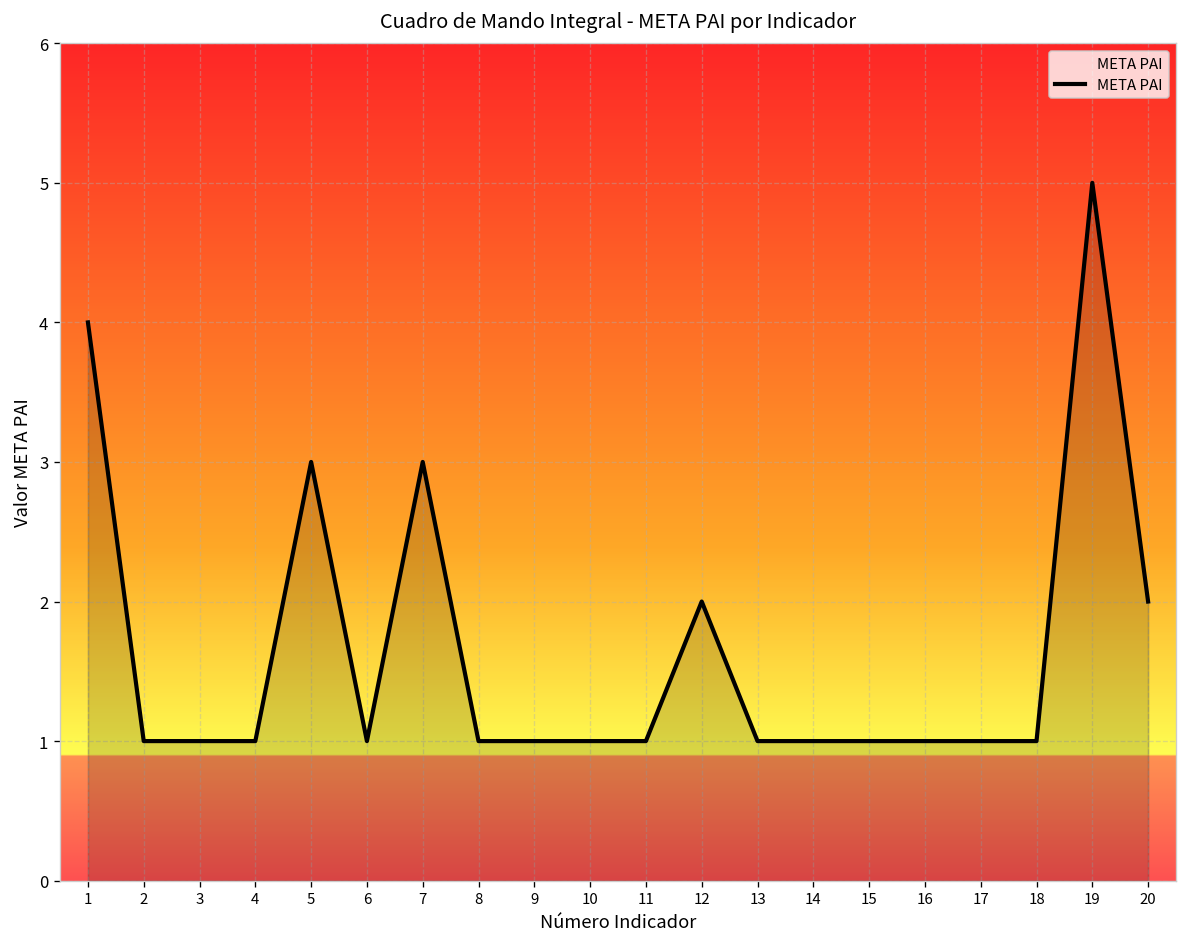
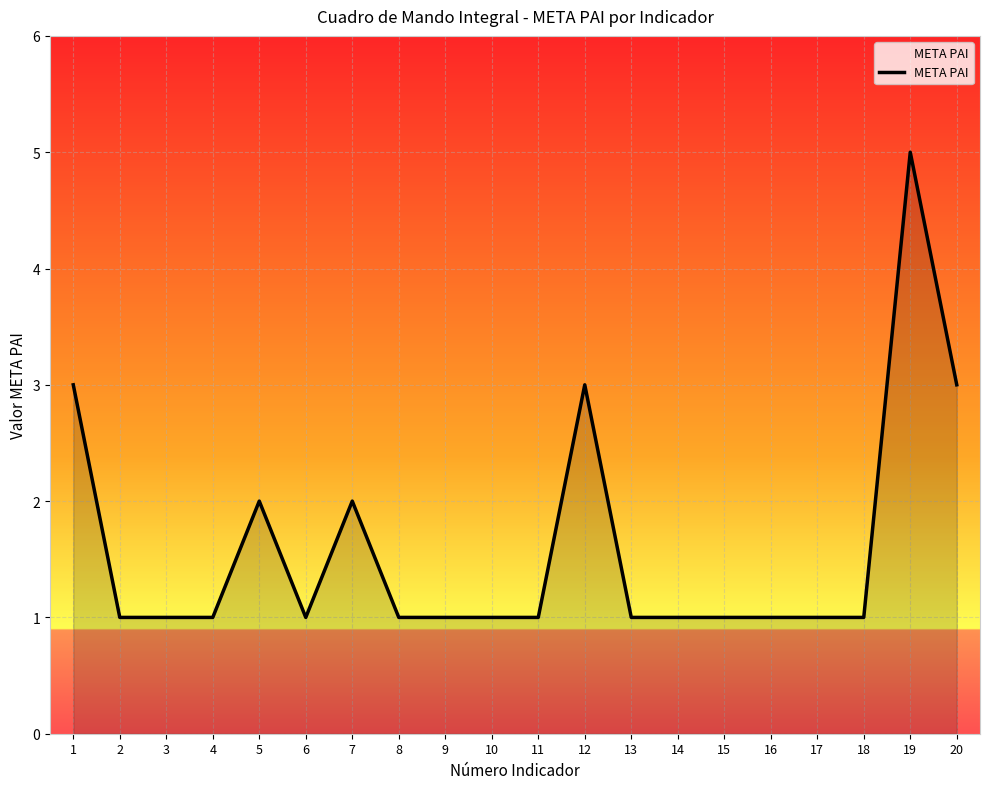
1: 4 -> 3
5: 3 -> 2
7: 3 -> 2
12: 2 -> 3
20: 2 -> 3
